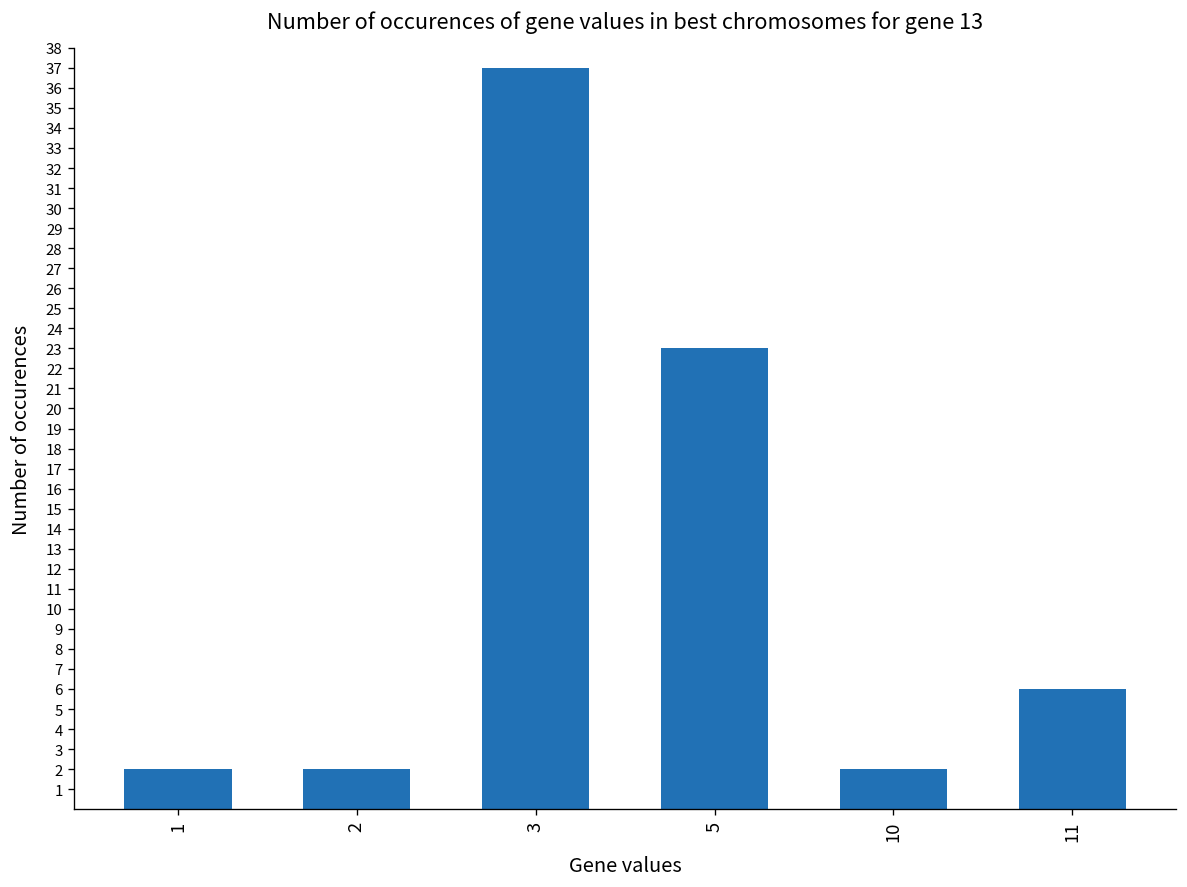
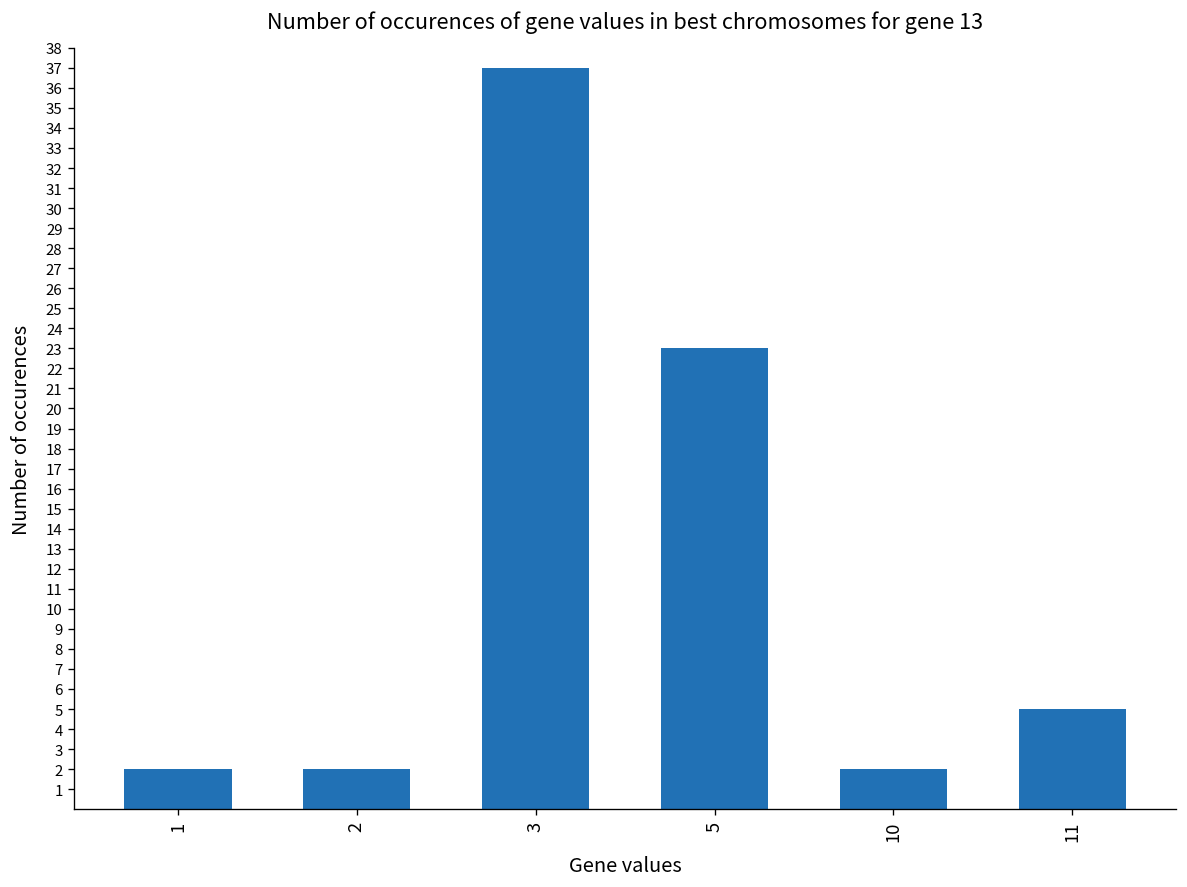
11: 6 -> 5
